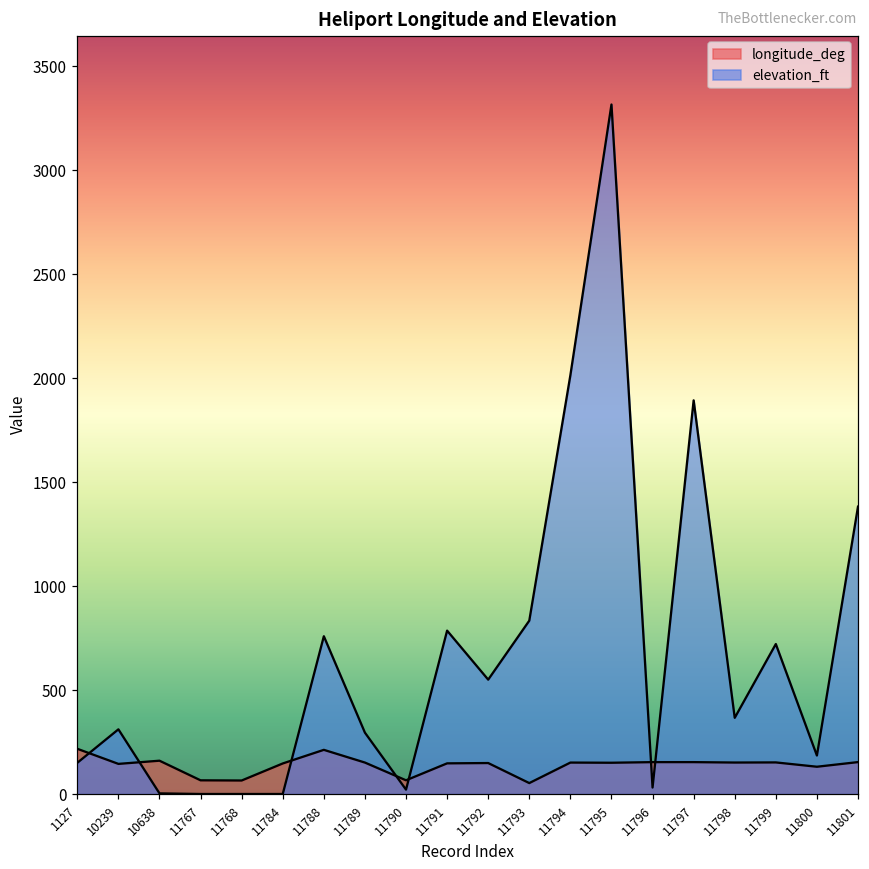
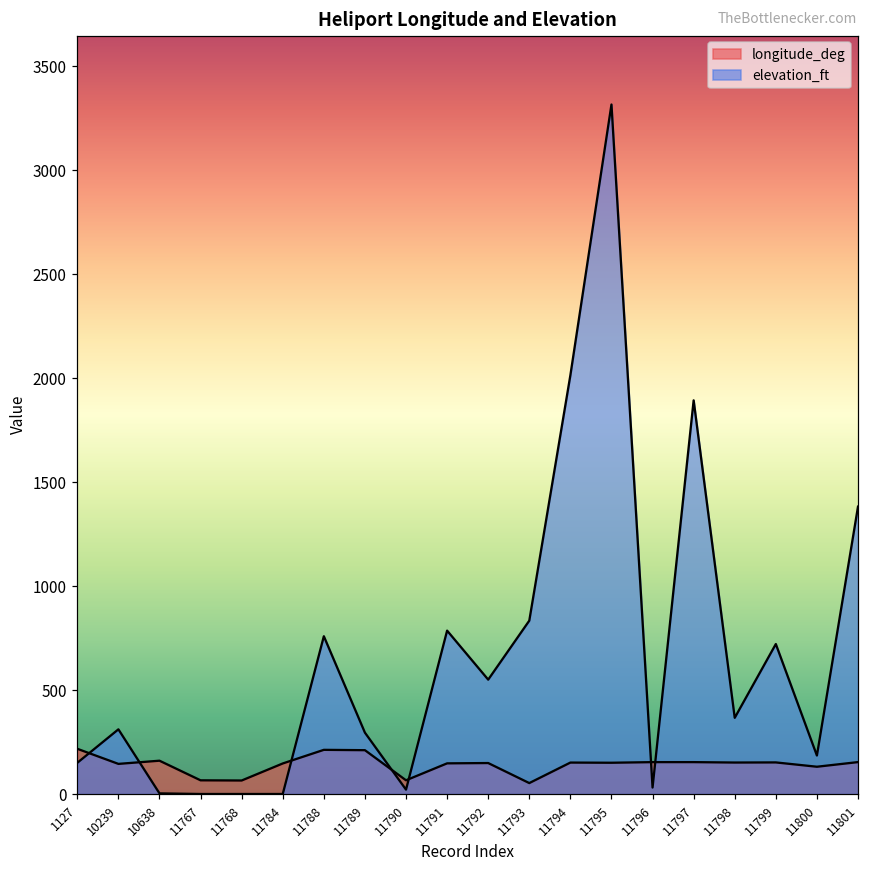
longitude_deg, 11789: 150 -> 210
